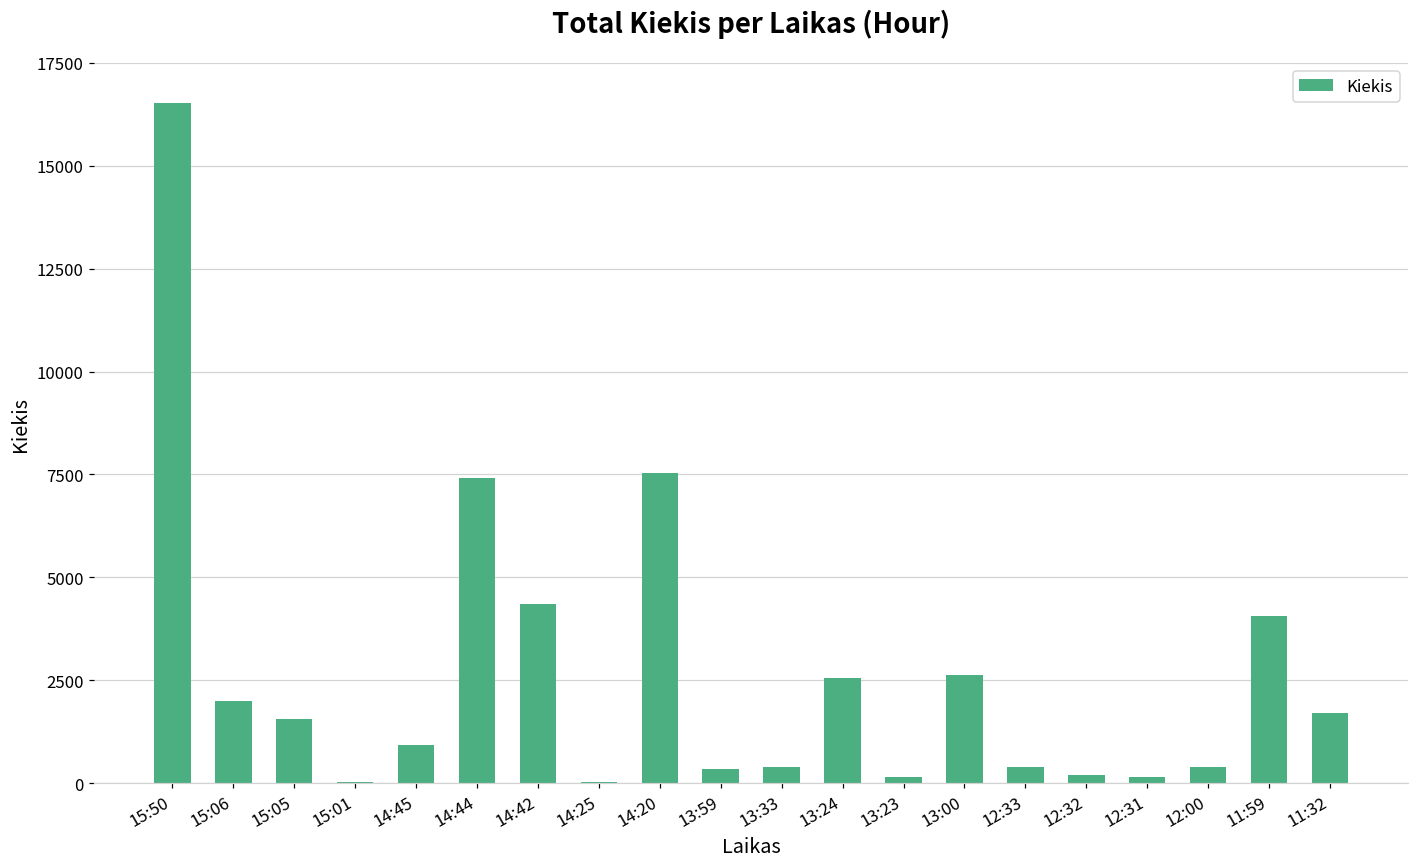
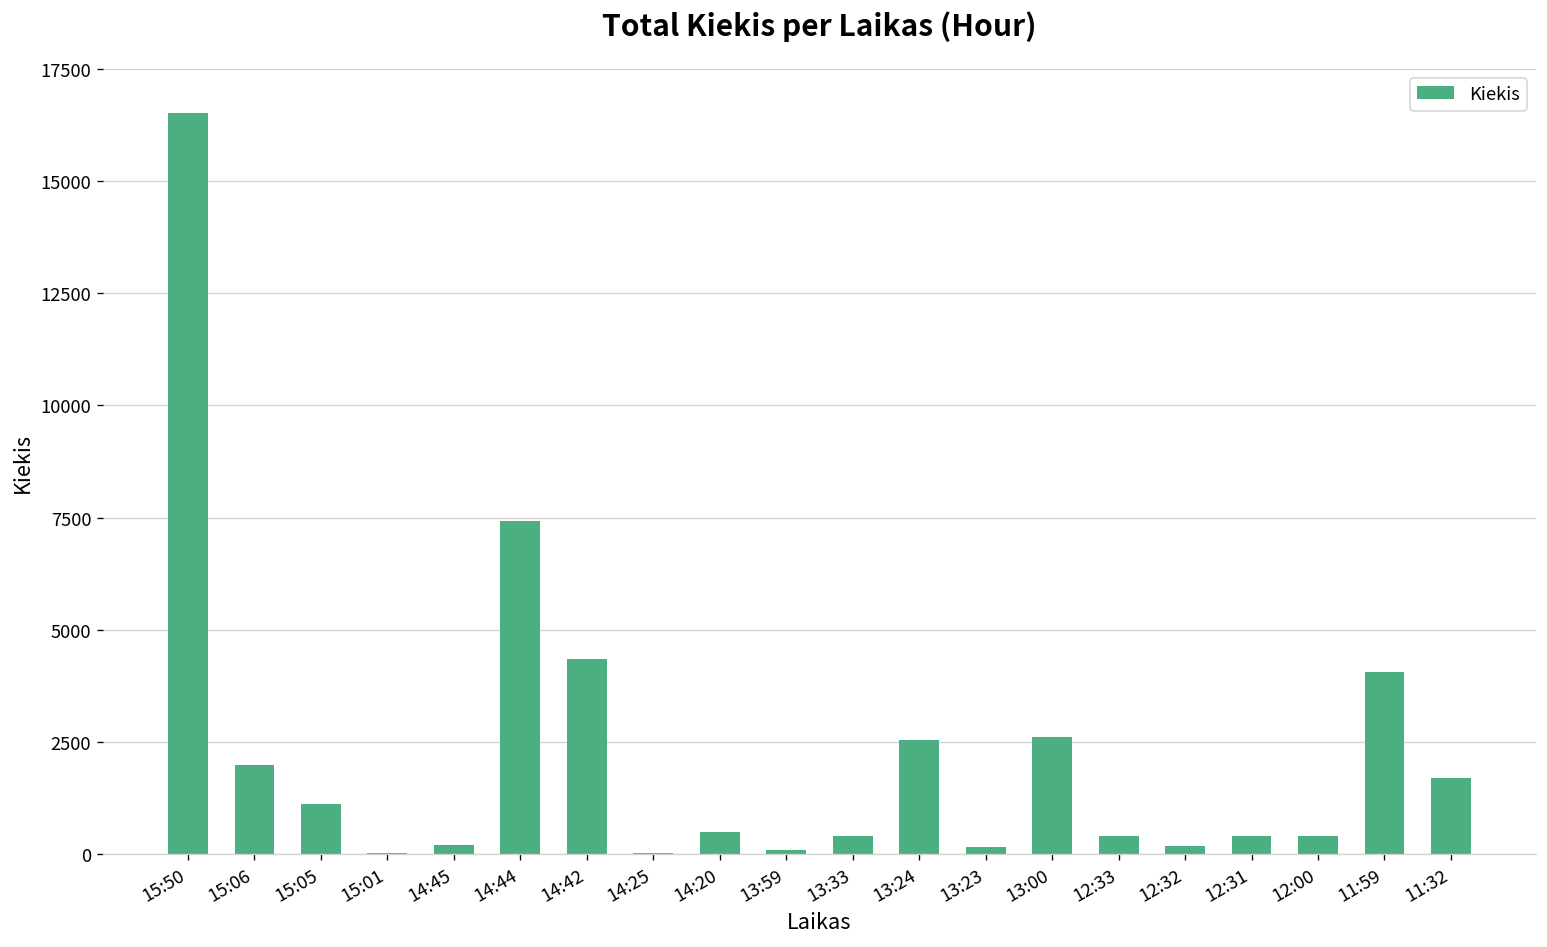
15:05: 1600 -> 1100
14:45: 900 -> 200
14:20: 7500 -> 500
13:59: 300 -> 100
12:31: 200 -> 400
